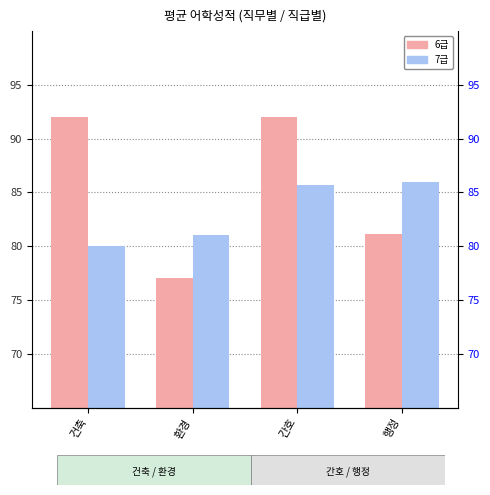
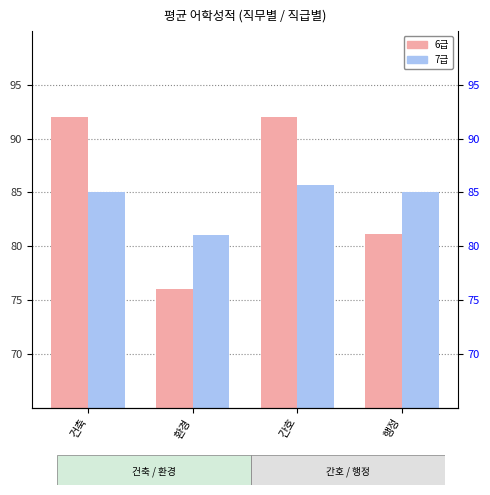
7급, 건축: 80 -> 85
6급, 환경: 77 -> 76
7급, 행정: 86 -> 85
